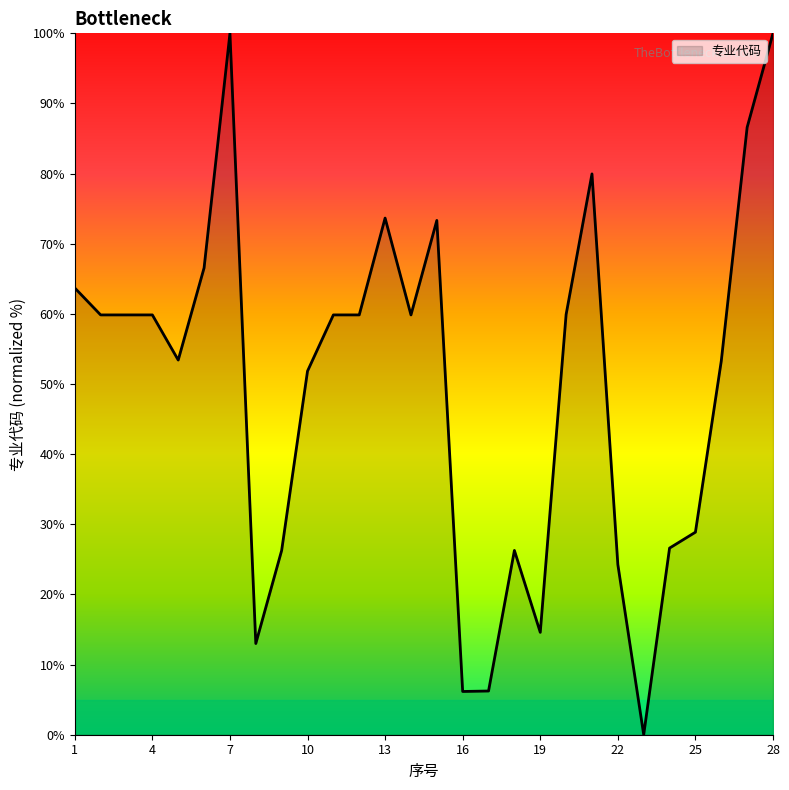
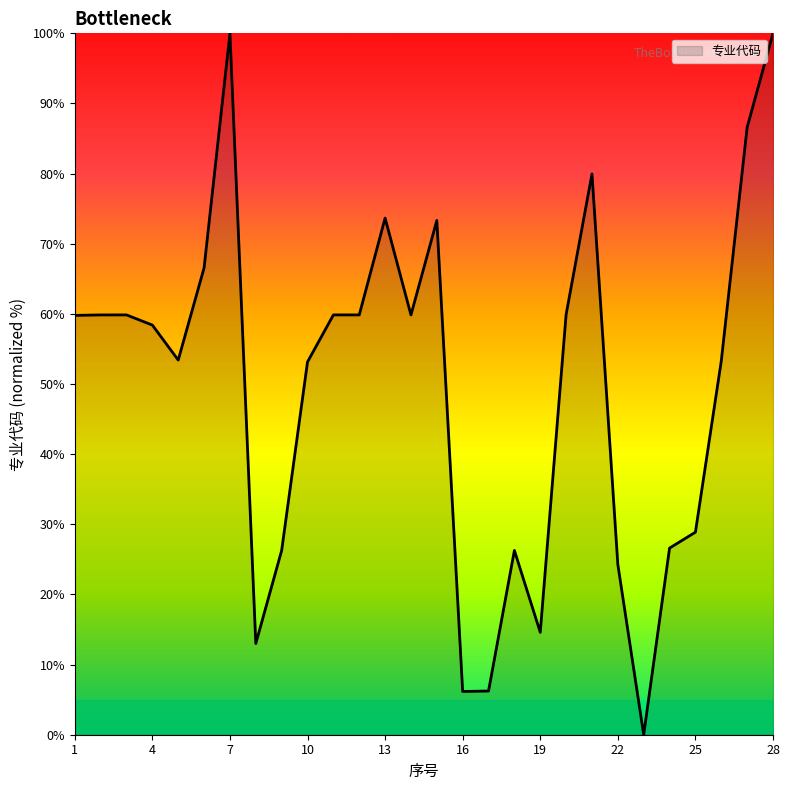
1: 64% -> 60%
4: 60% -> 58%
10: 52% -> 53%
